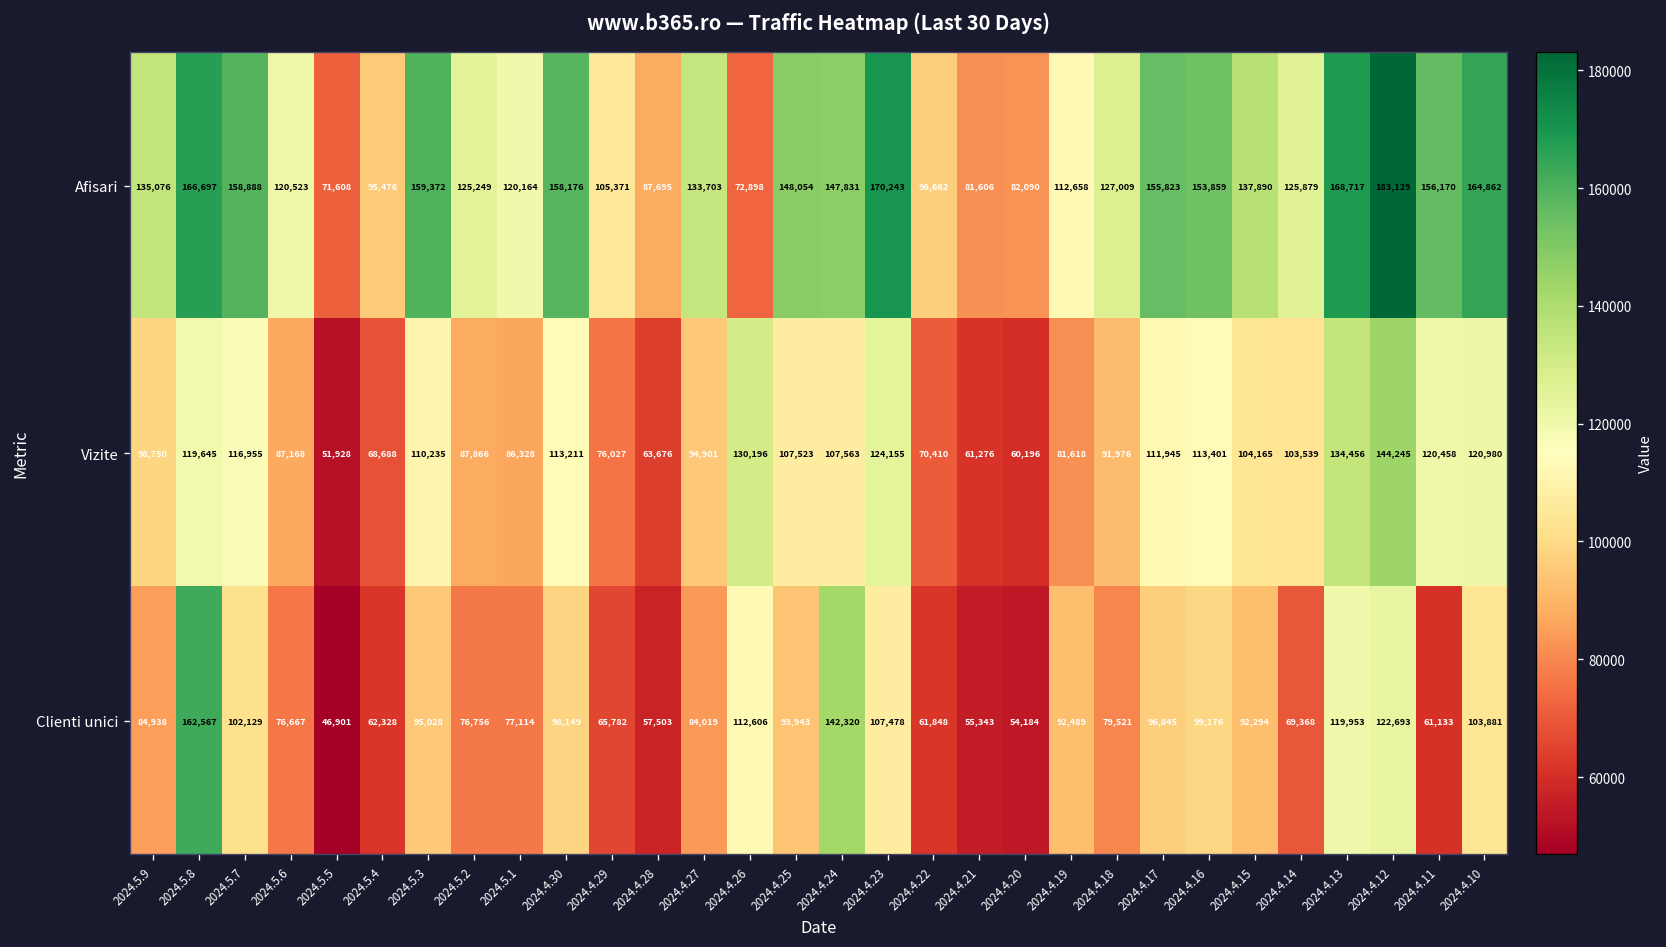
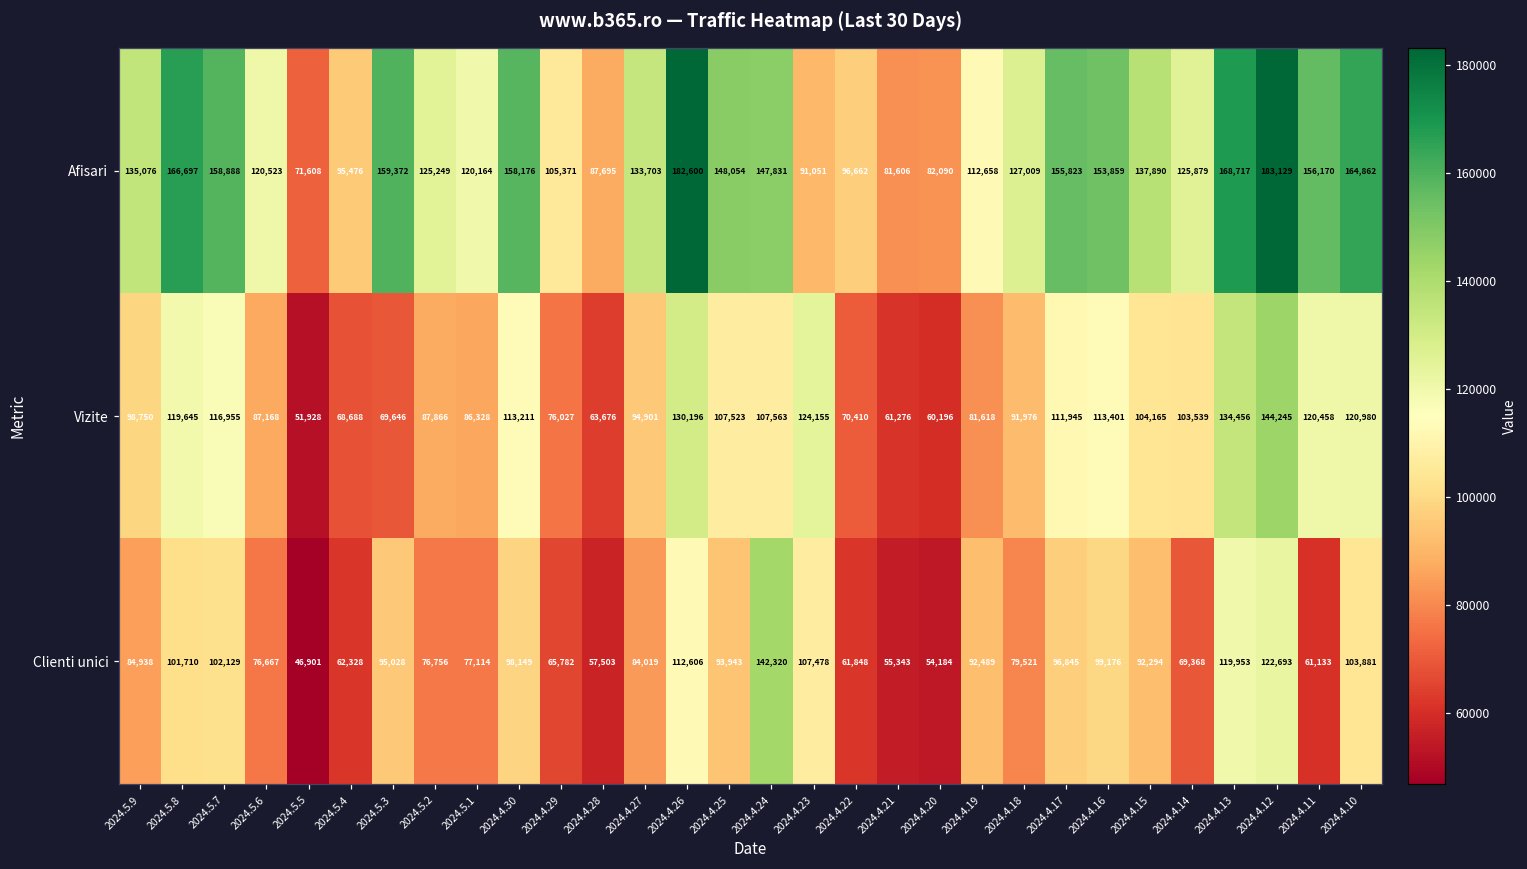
Afisari, 2024.4.26: 72,898 -> 182,600
Afisari, 2024.4.23: 170,243 -> 91,051
Vizite, 2024.5.3: 110,235 -> 69,646
Clienti unici, 2024.5.8: 162,567 -> 101,710
